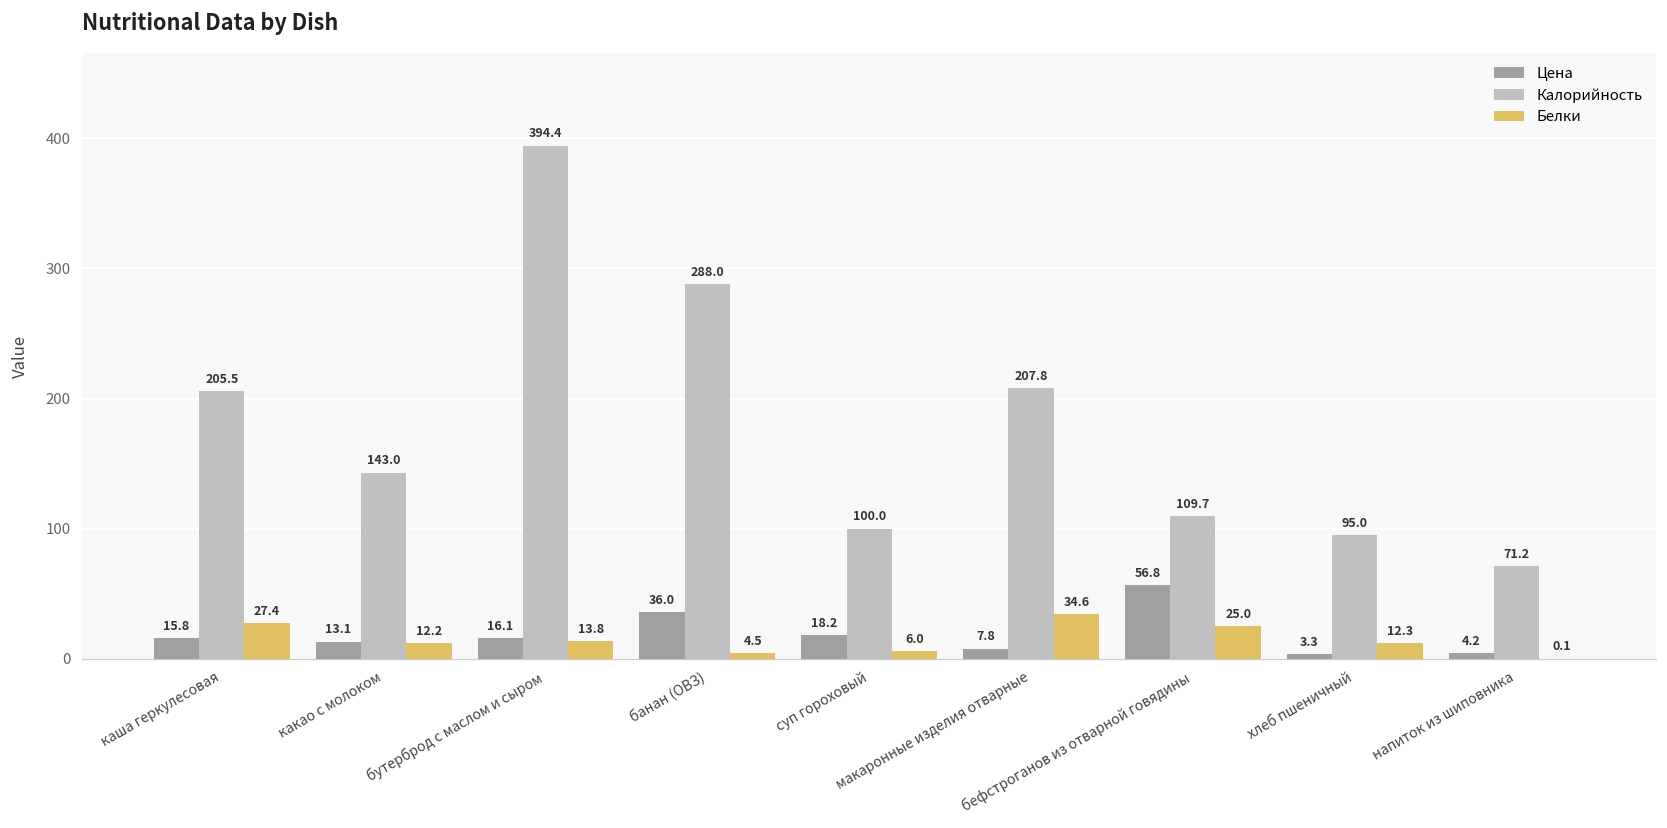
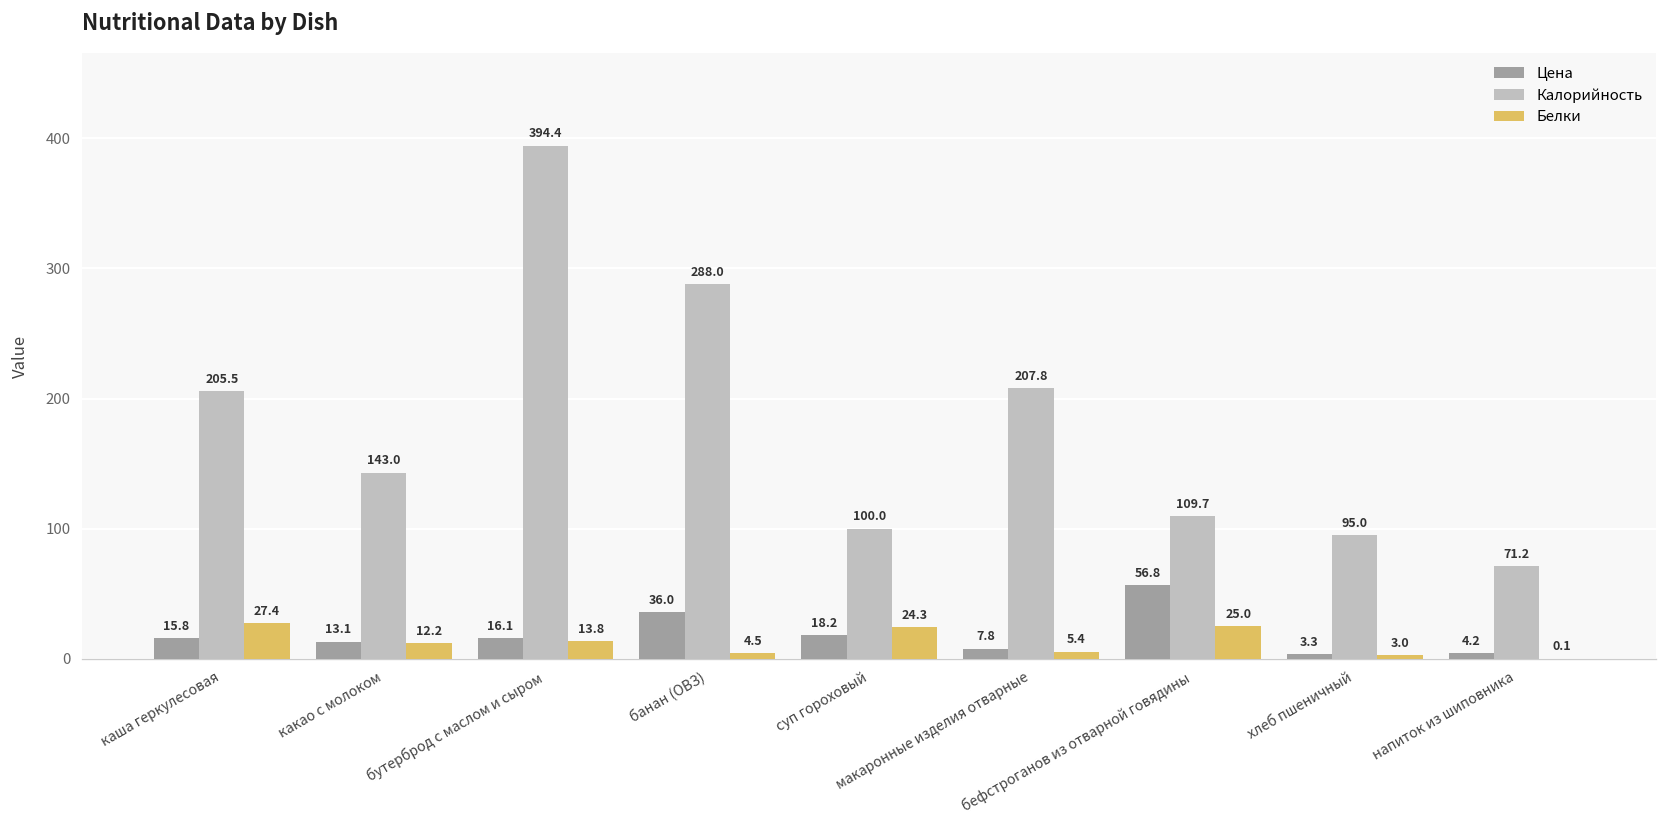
Белки, суп гороховый: 6.0 -> 24.3
Белки, макаронные изделия отварные: 34.6 -> 5.4
Белки, хлеб пшеничный: 12.3 -> 3.0
